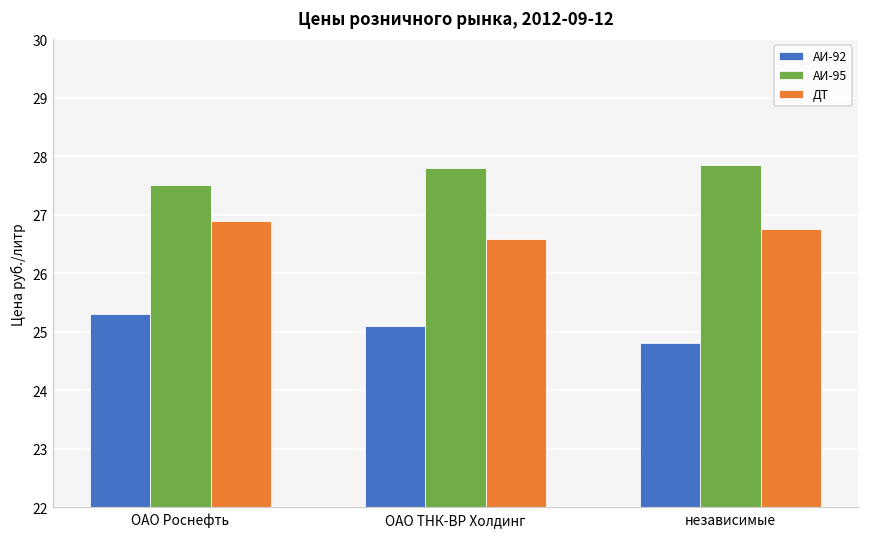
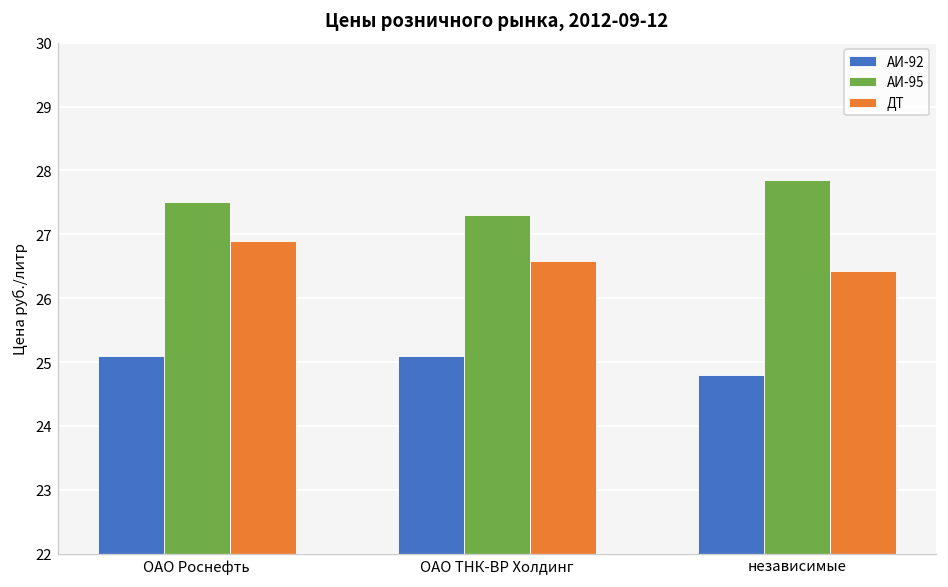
АИ-92, ОАО Роснефть: 25.3 -> 25.1
АИ-95, ОАО ТНК-ВР Холдинг: 27.8 -> 27.3
ДТ, независимые: 26.8 -> 26.4
